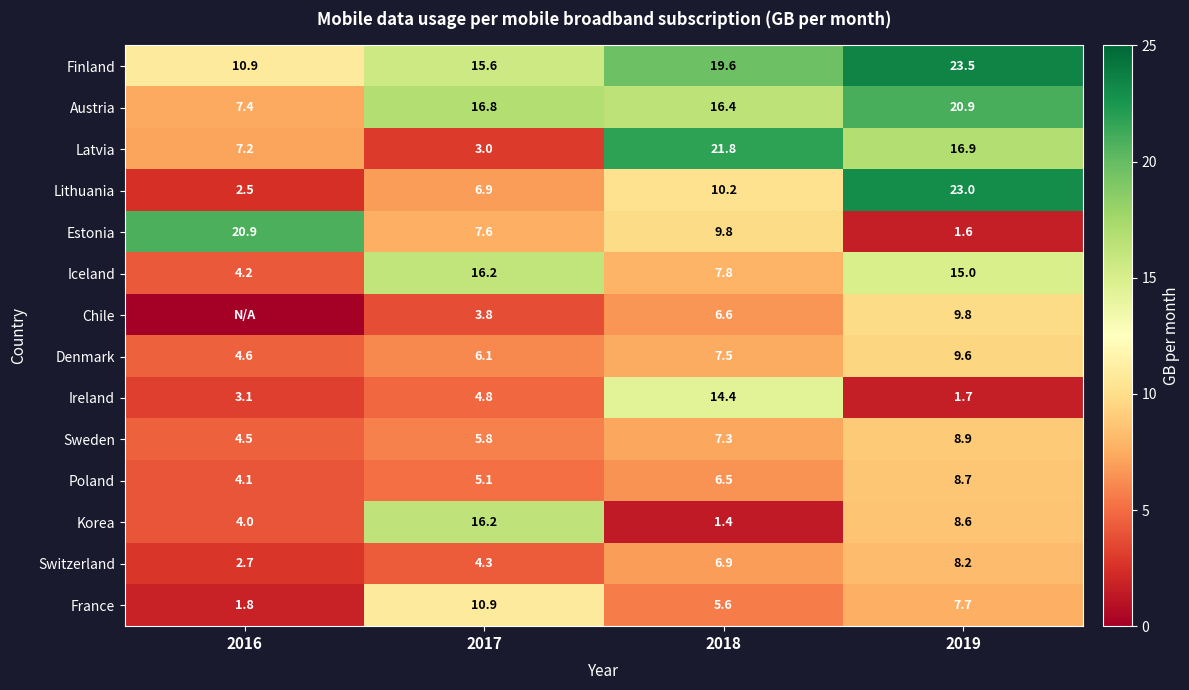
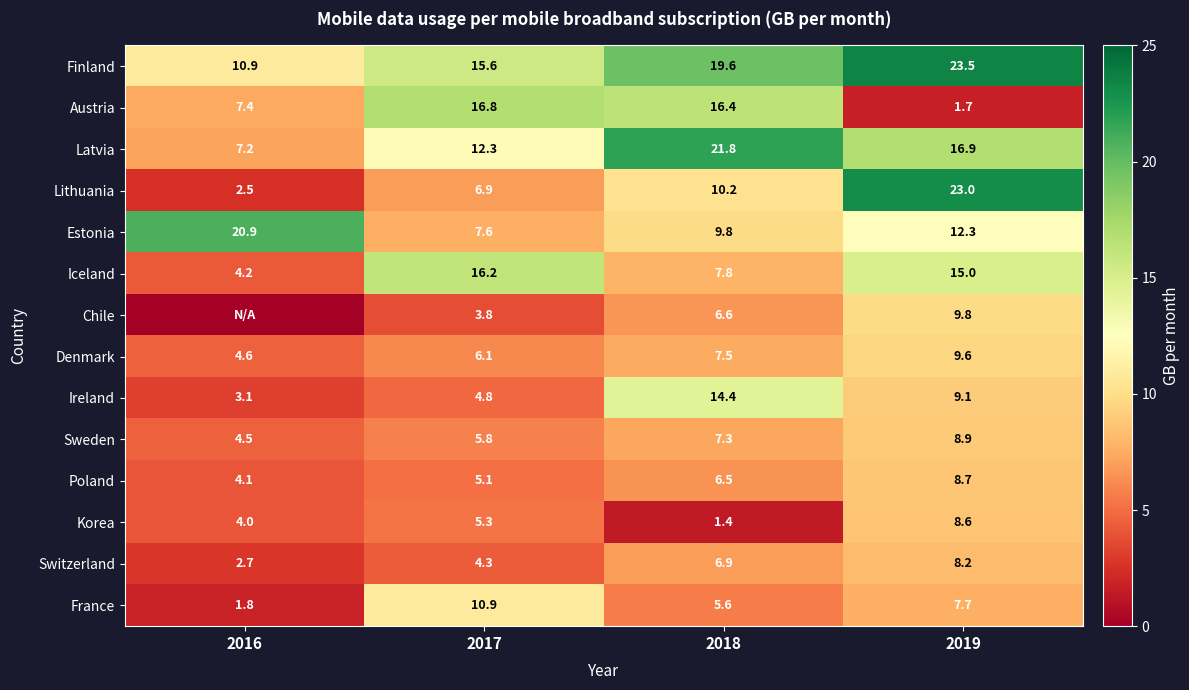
Austria, 2019: 20.9 -> 1.7
Latvia, 2017: 3.0 -> 12.3
Estonia, 2019: 1.6 -> 12.3
Ireland, 2019: 1.7 -> 9.1
Korea, 2017: 16.2 -> 5.3
